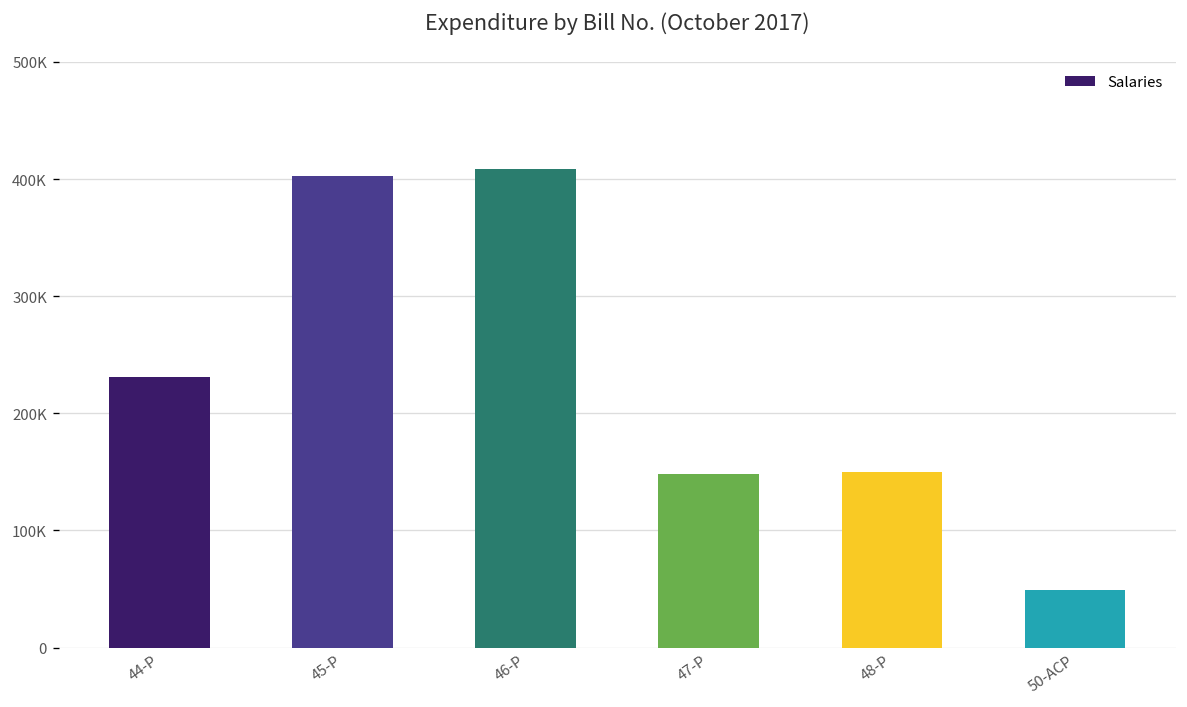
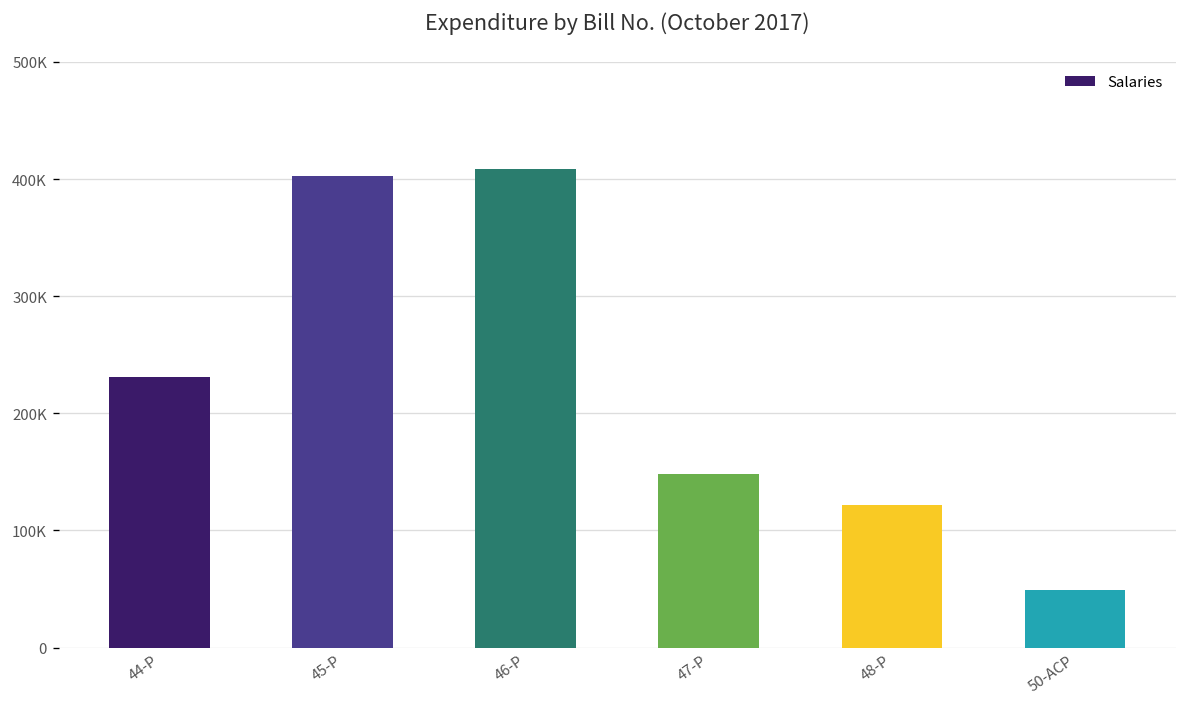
48-P: 150000 -> 120000
